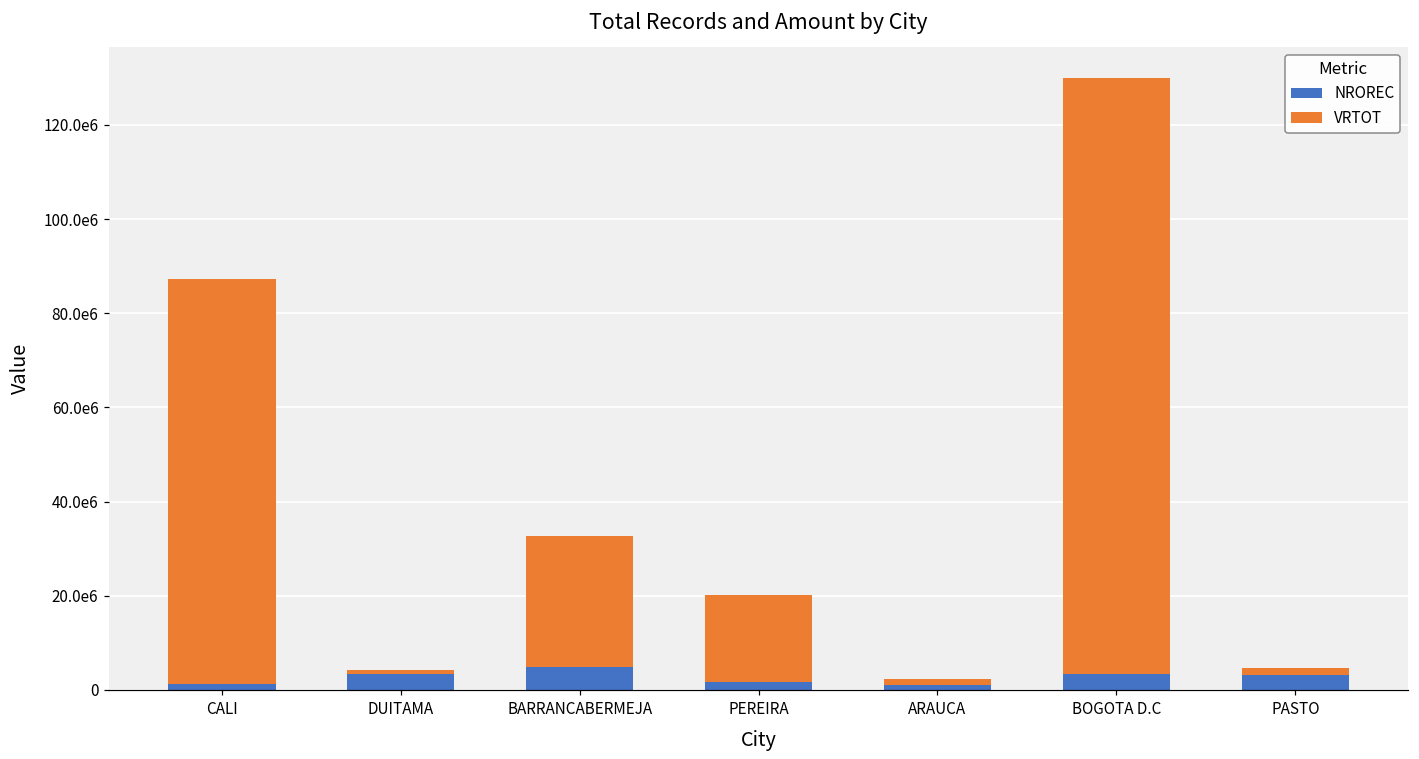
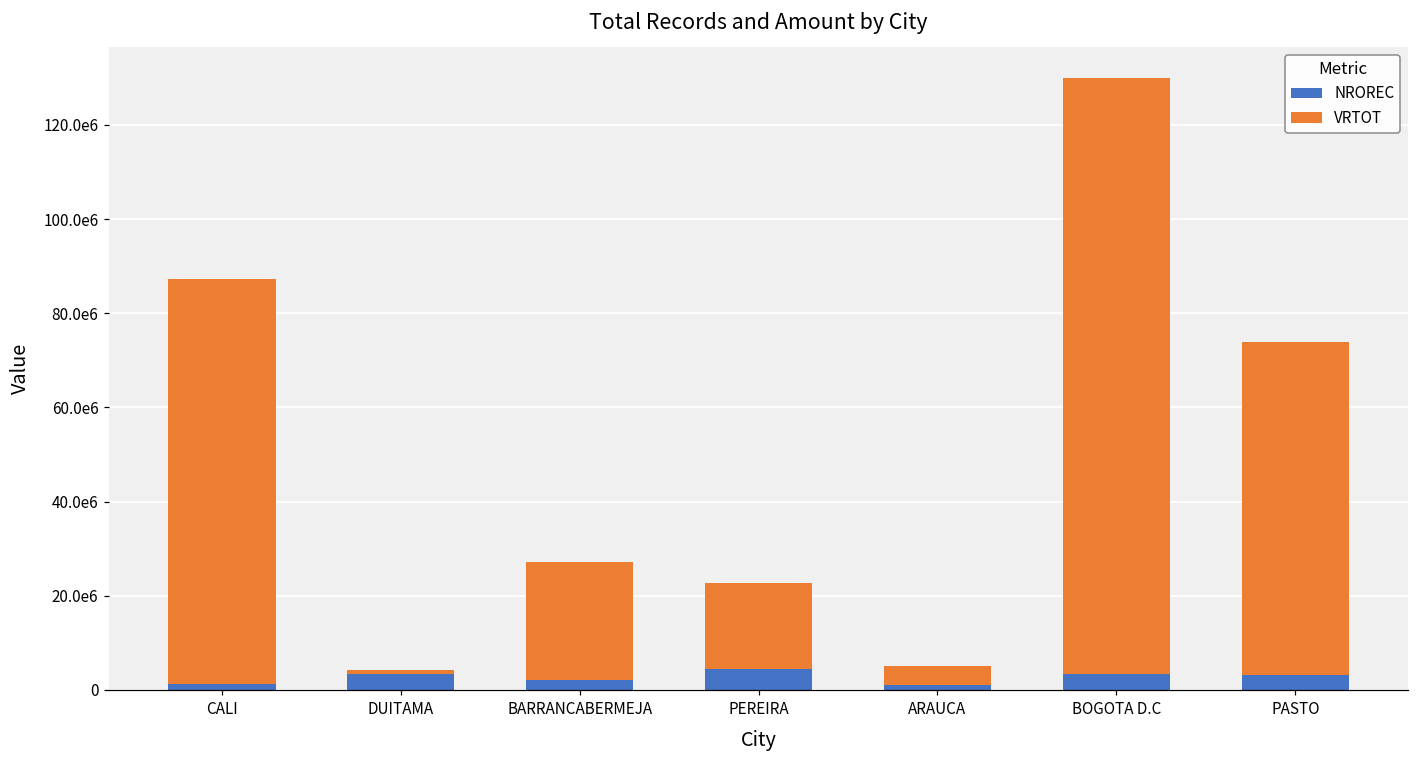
NROREC, BARRANCABERMEJA: 5000000 -> 2000000
VRTOT, BARRANCABERMEJA: 28000000 -> 25000000
NROREC, PEREIRA: 2000000 -> 4000000
VRTOT, ARAUCA: 1000000 -> 4000000
VRTOT, PASTO: 2000000 -> 71000000
